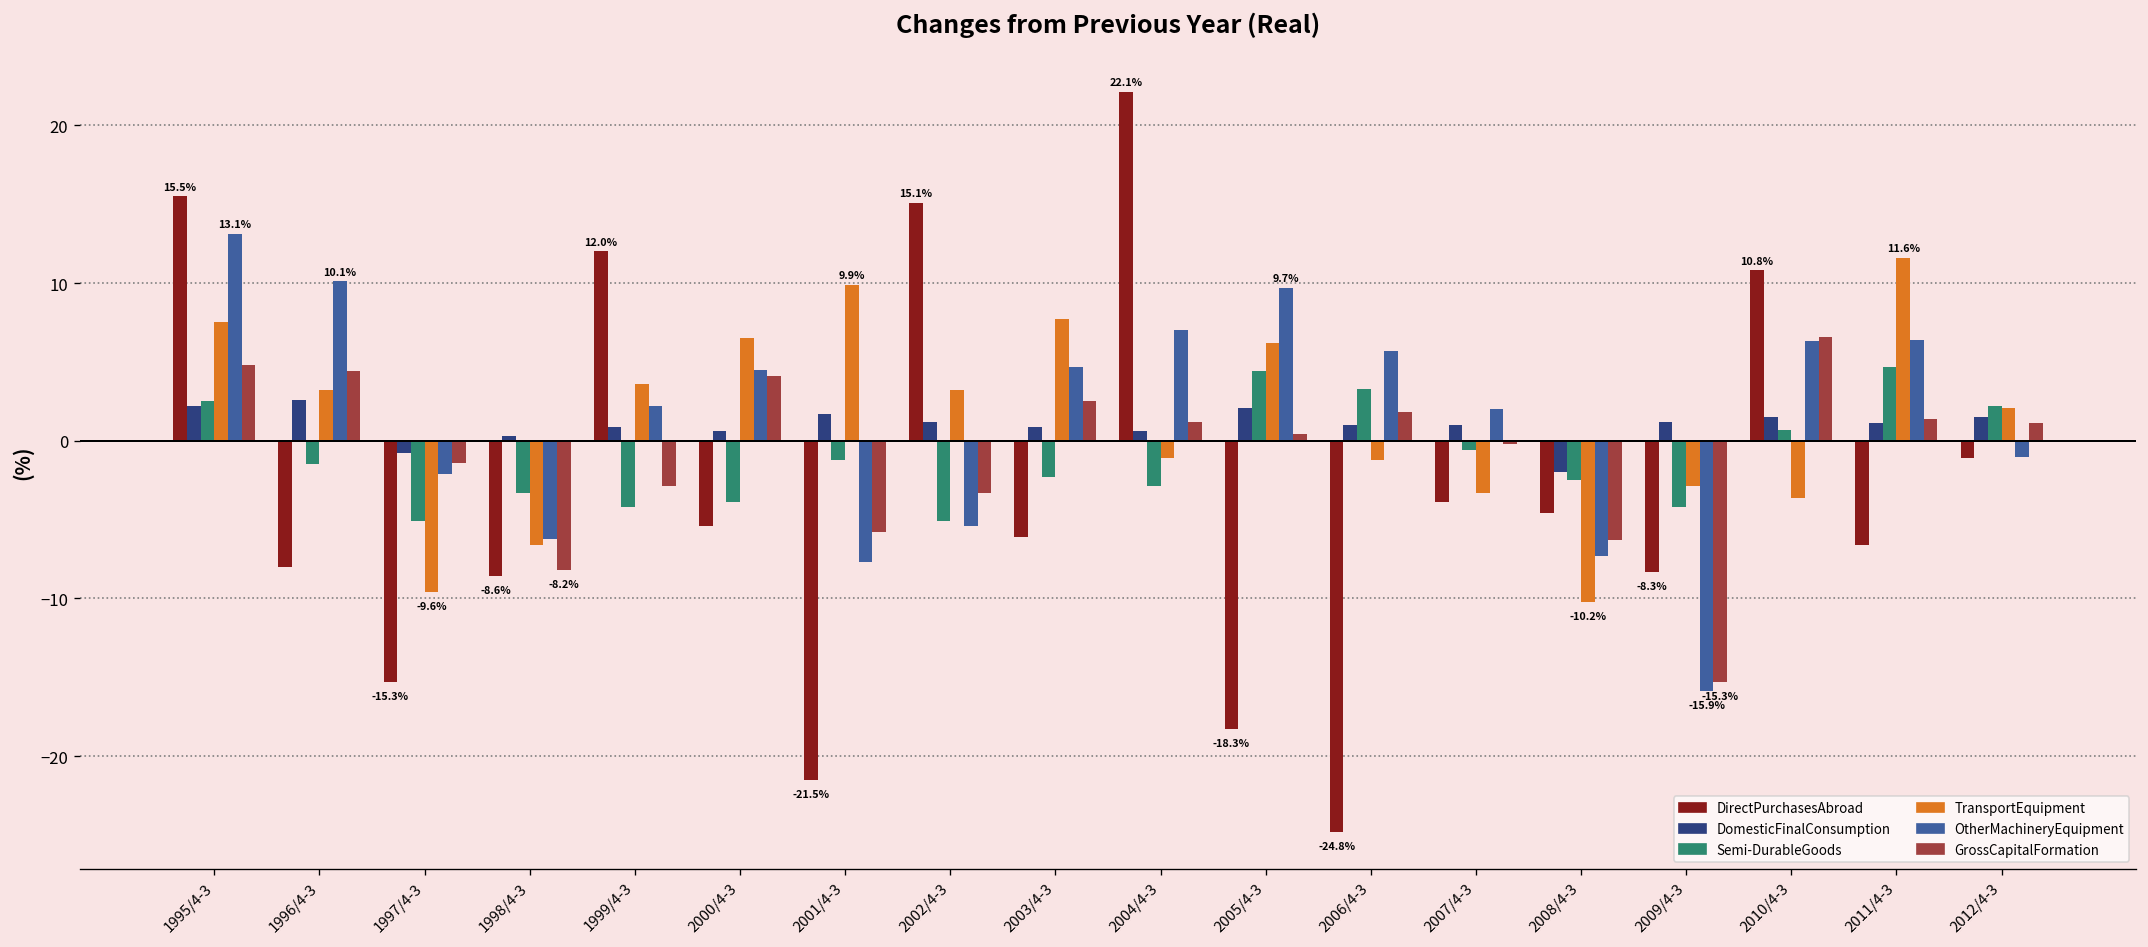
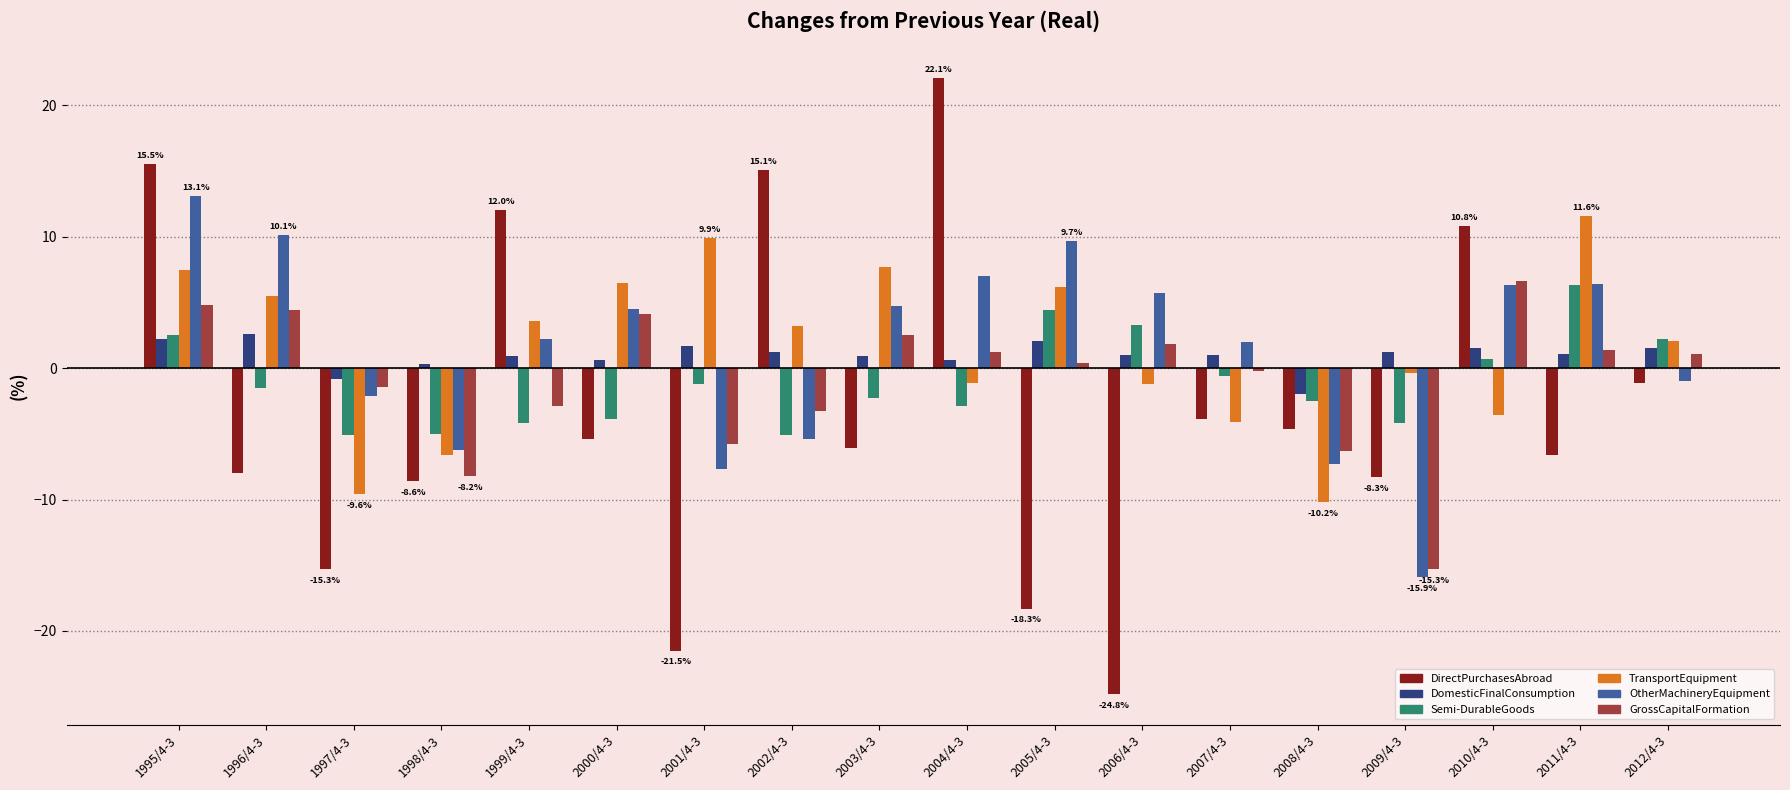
TransportEquipment, 1996/4-3: 3.2 -> 5.5
Semi-DurableGoods, 1998/4-3: -3.3 -> -5.0
TransportEquipment, 2007/4-3: -3.3 -> -4.1
TransportEquipment, 2009/4-3: -2.9 -> -0.4
Semi-DurableGoods, 2011/4-3: 4.7 -> 6.3
